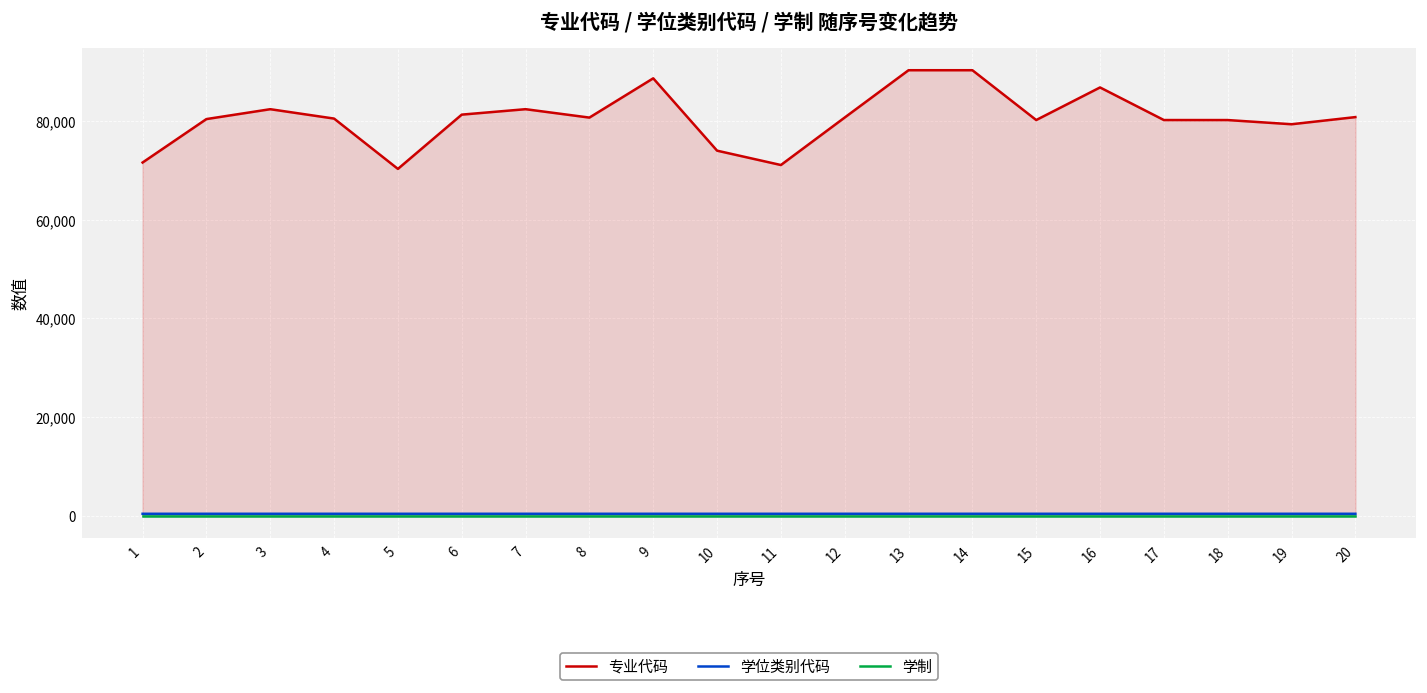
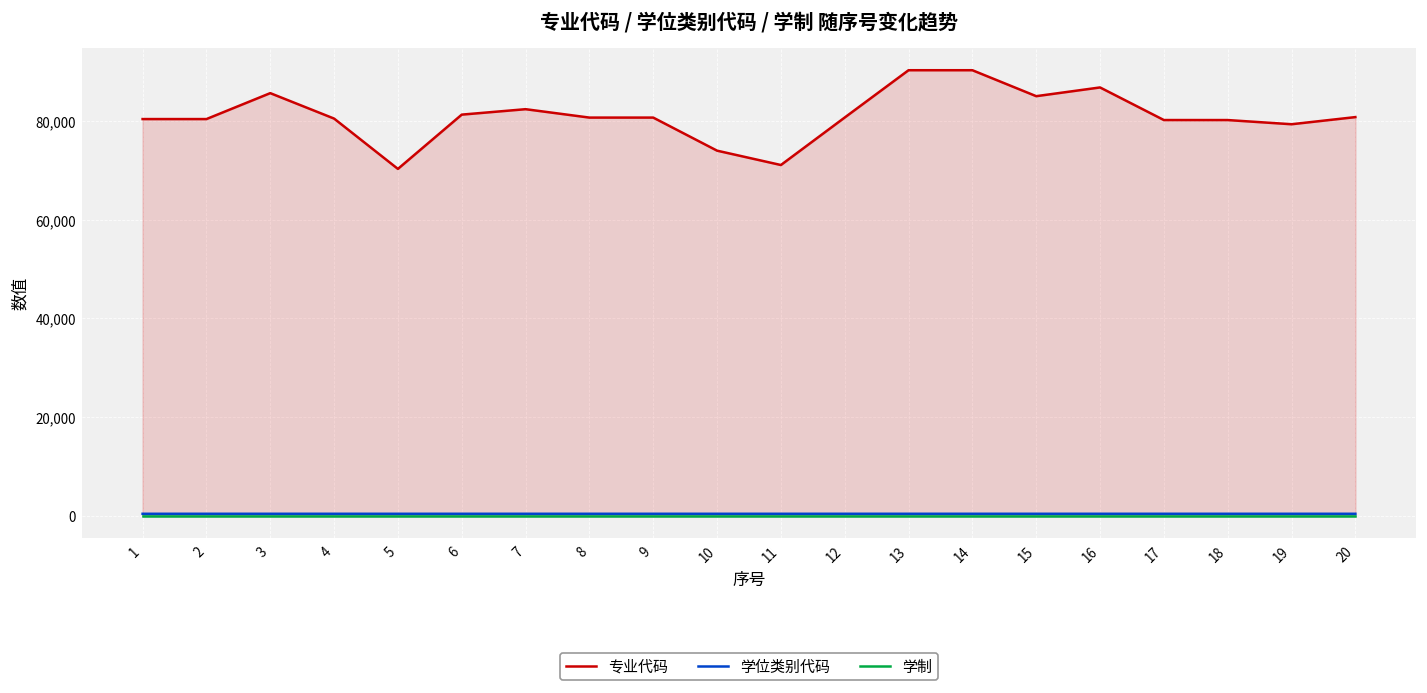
专业代码, 1: 72,000 -> 80,000
专业代码, 3: 82,000 -> 86,000
专业代码, 9: 89,000 -> 81,000
专业代码, 15: 80,000 -> 85,000
